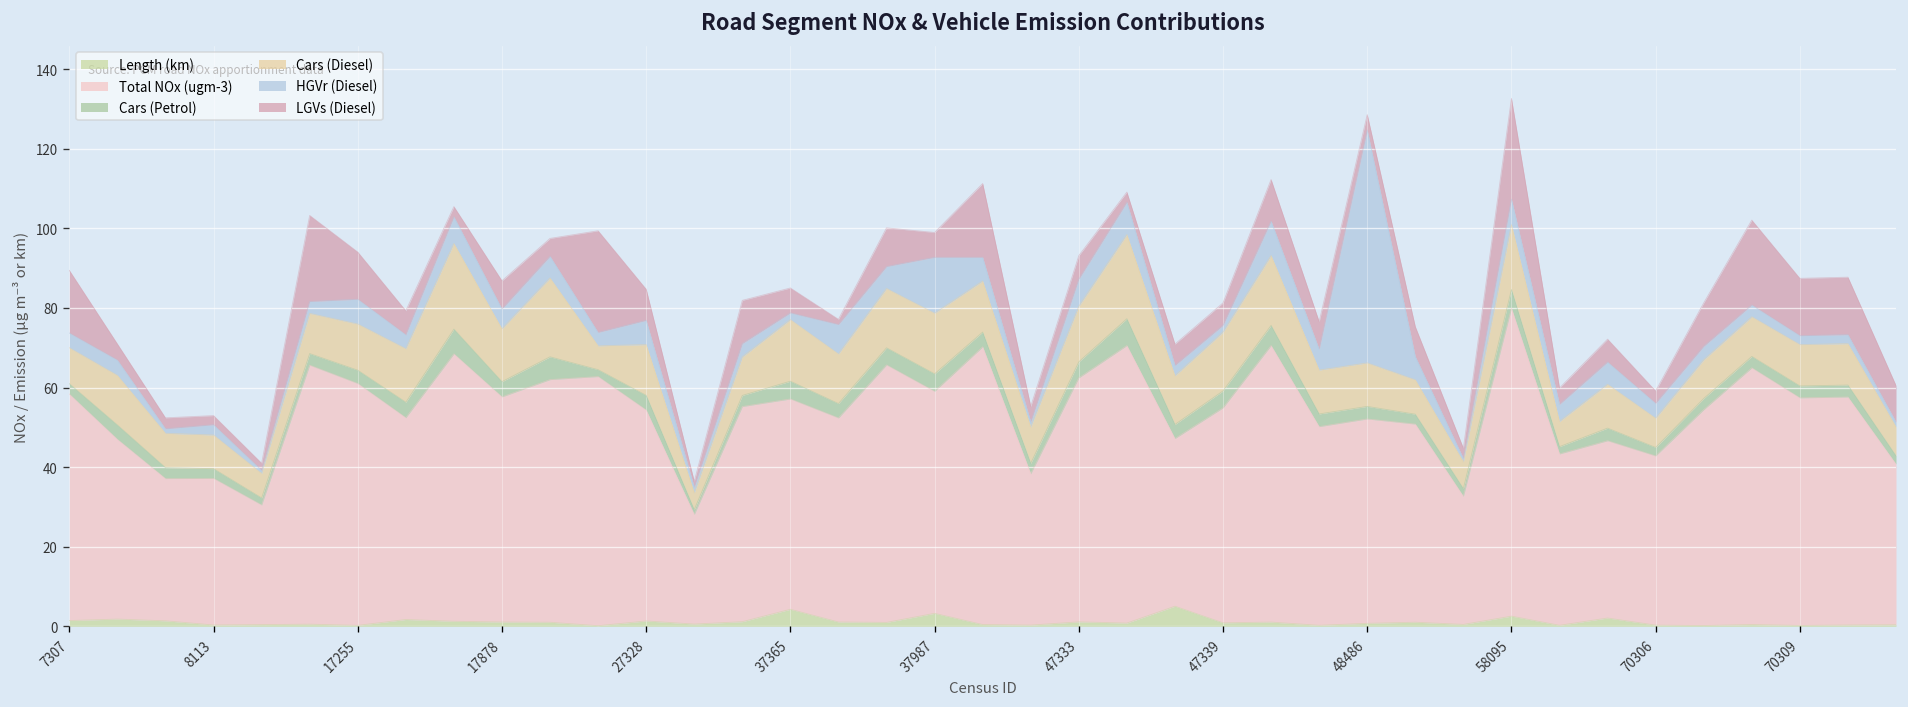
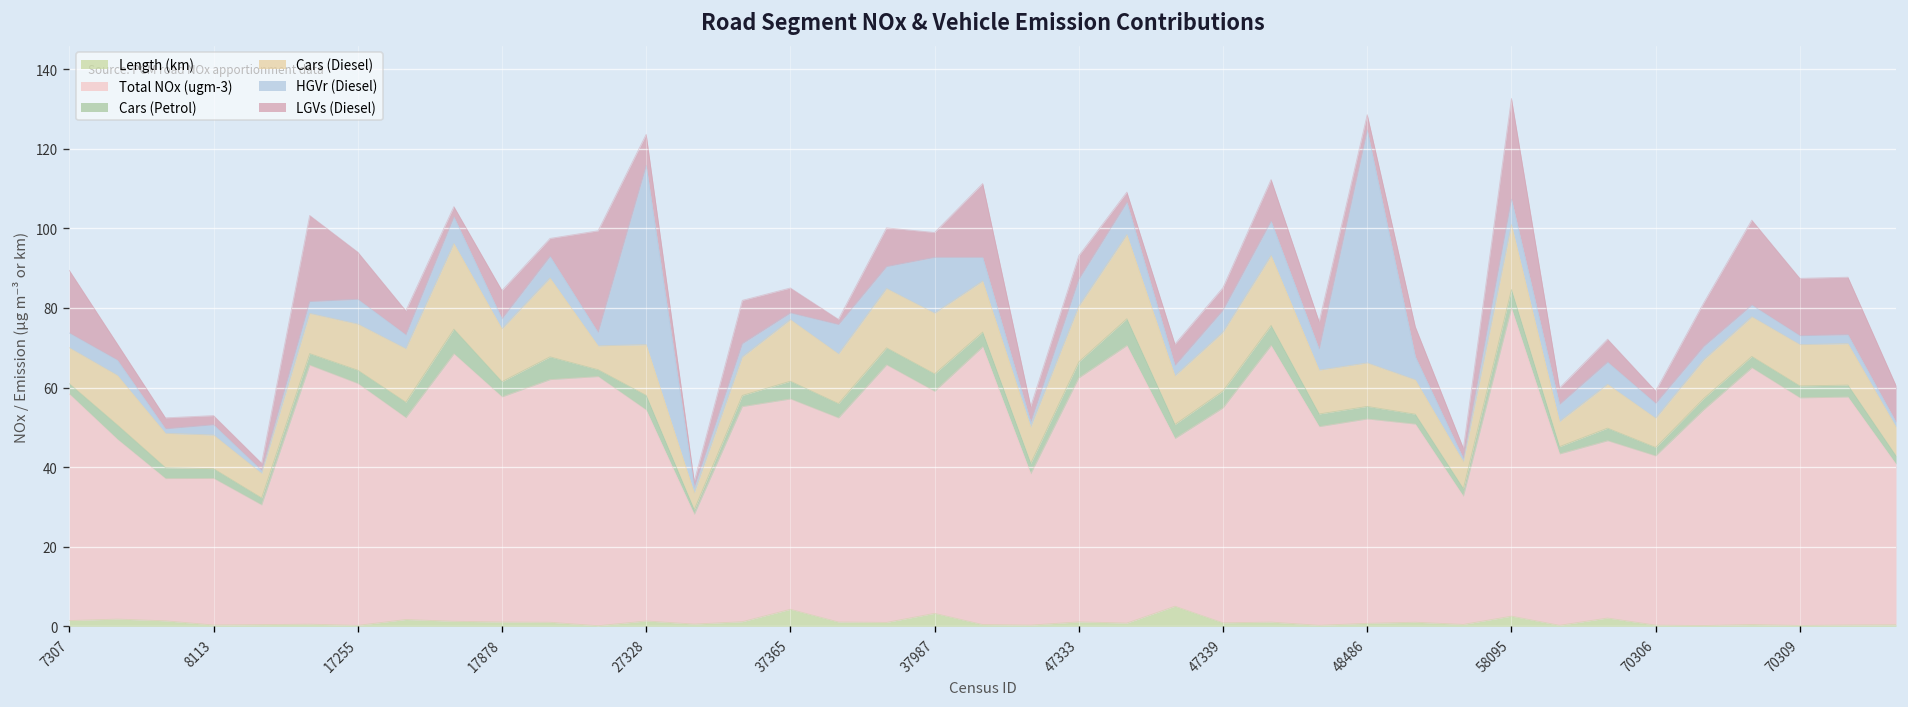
HGVr (Diesel), 17878: 5 -> 3
HGVr (Diesel), 27328: 6 -> 45
HGVr (Diesel), 47339: 2 -> 6
